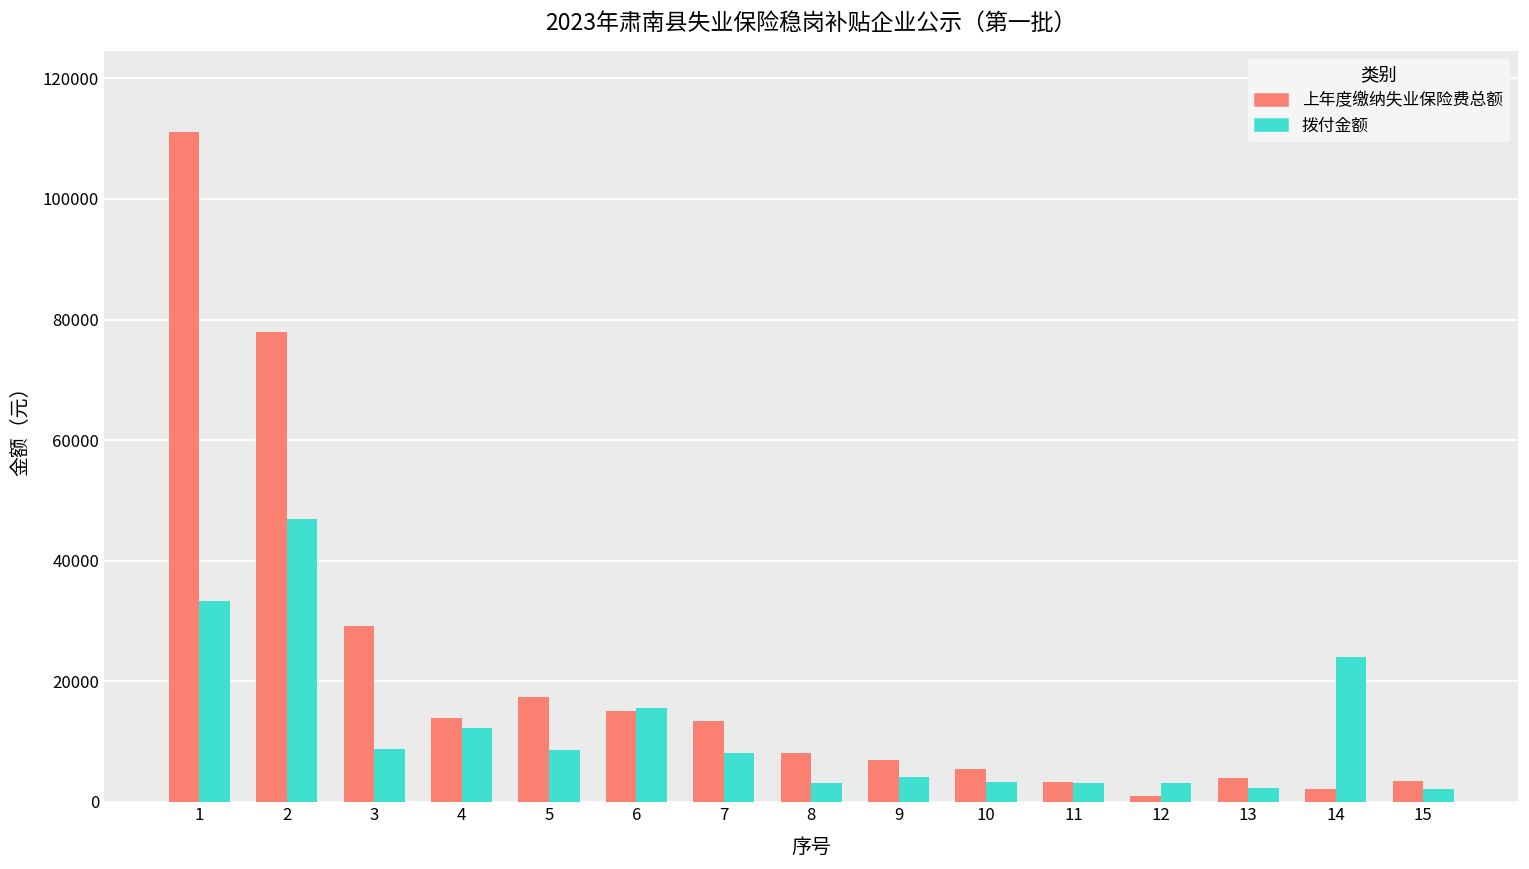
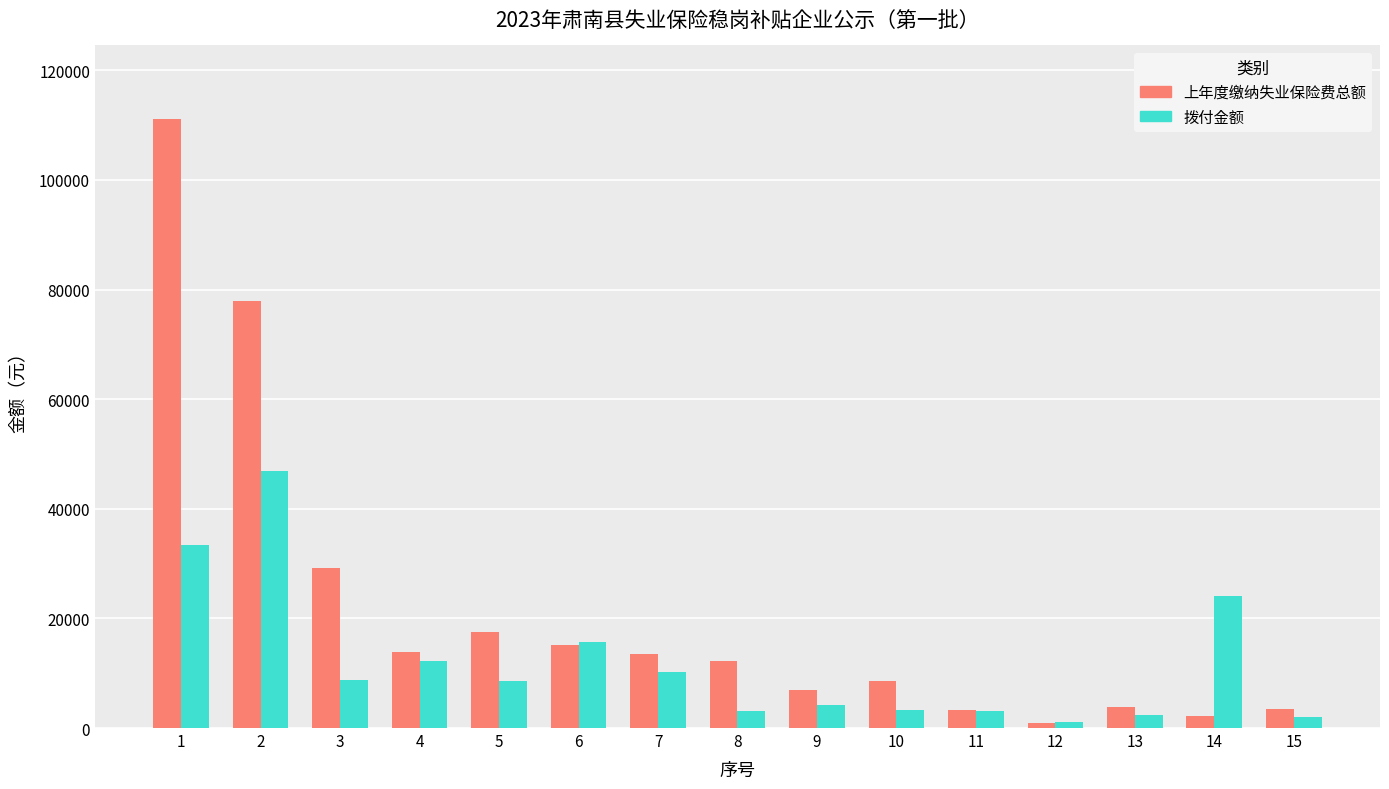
拨付金额, 7: 8000 -> 10000
上年度缴纳失业保险费总额, 8: 8000 -> 12000
上年度缴纳失业保险费总额, 10: 5000 -> 9000
拨付金额, 12: 3000 -> 1000
